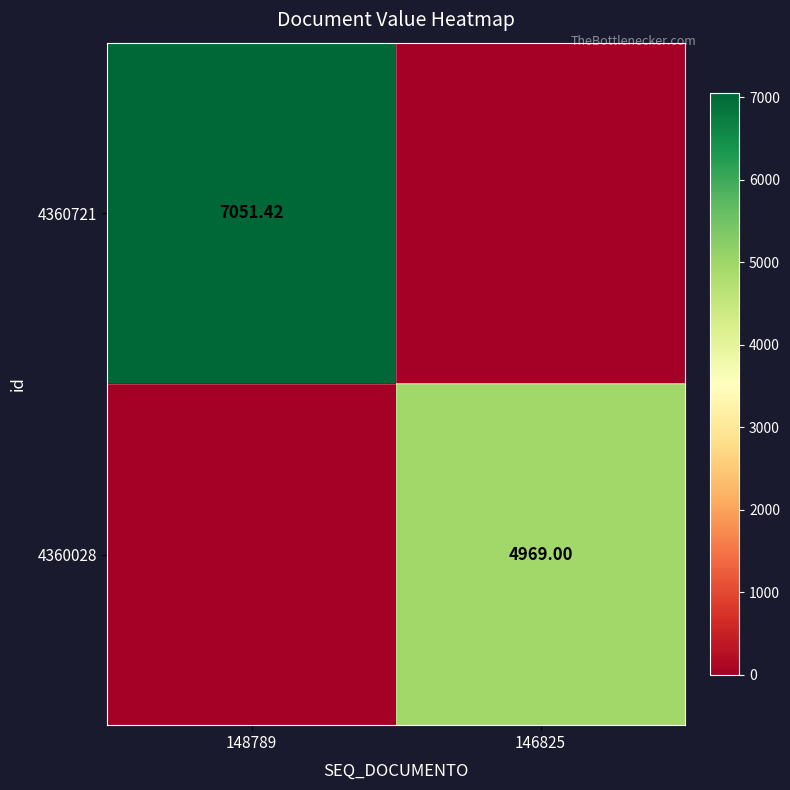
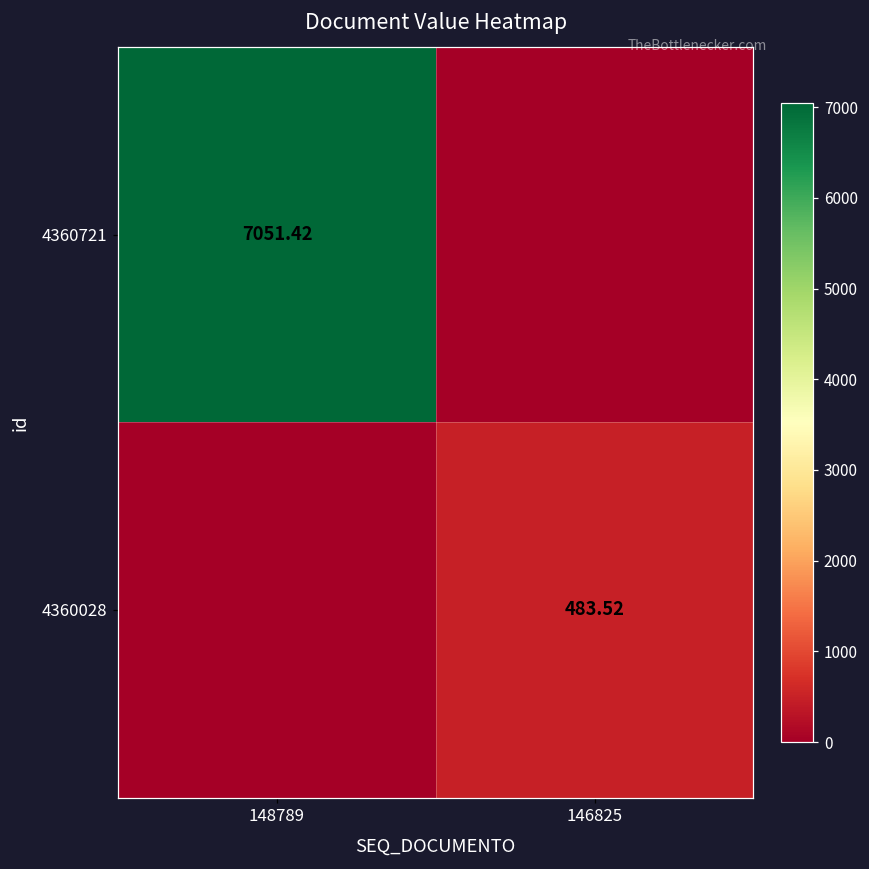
4360028, 146825: 4969.00 -> 483.52
